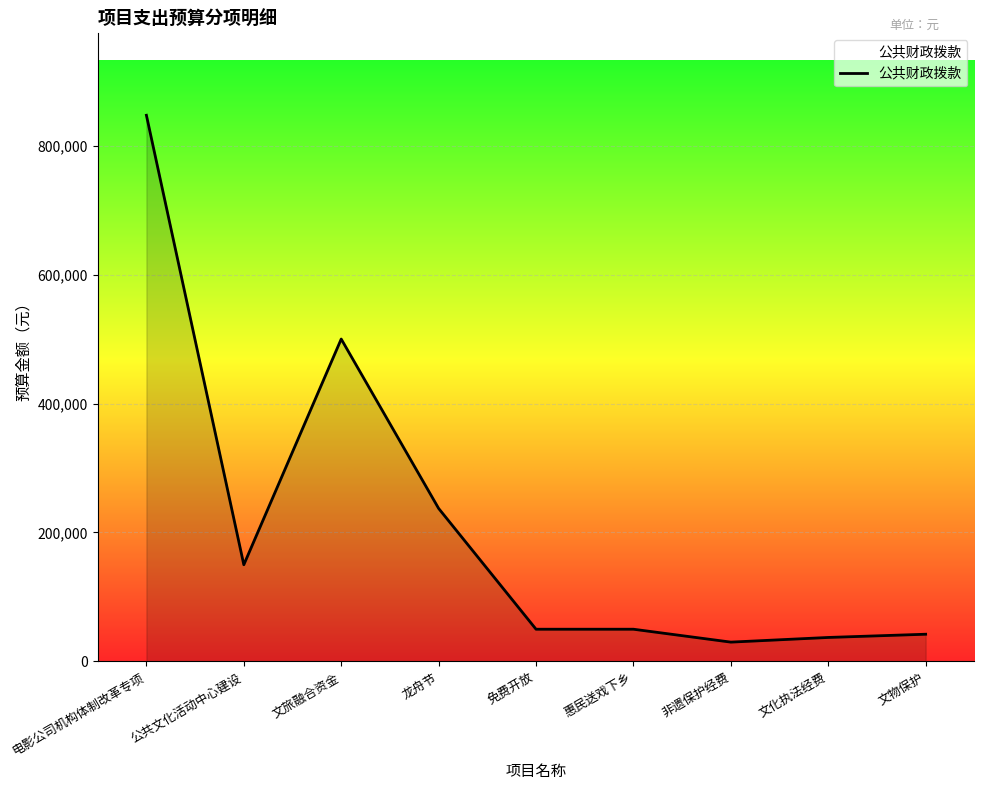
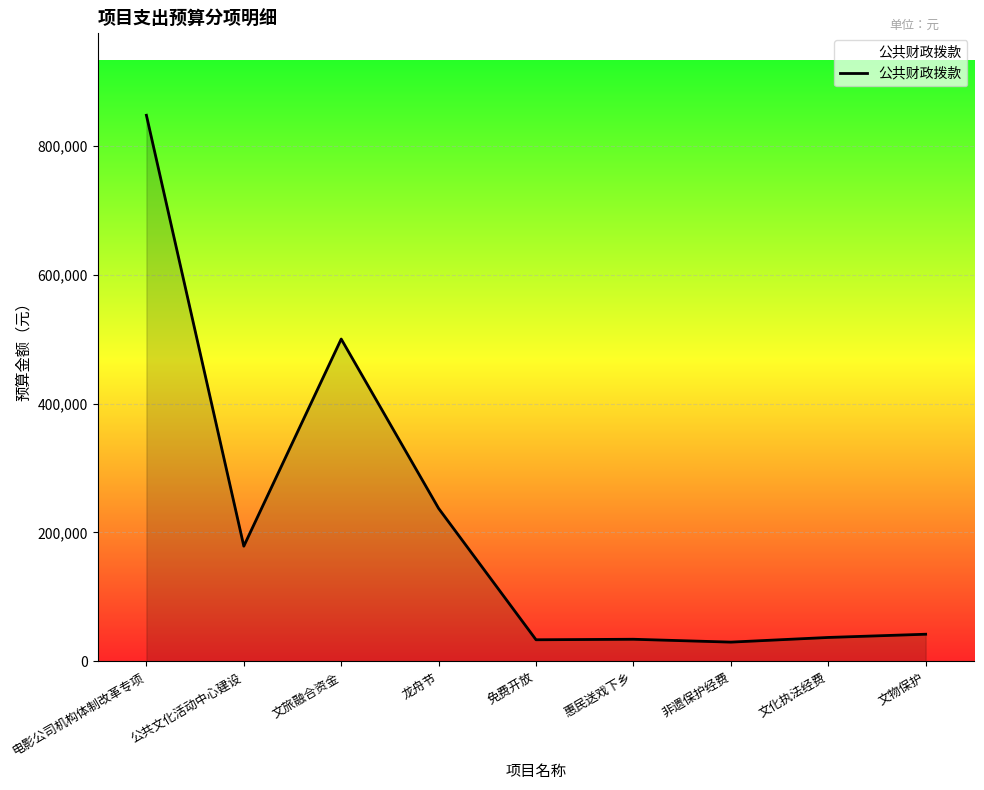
公共文化活动中心建设: 150,000 -> 180,000
免费开放: 50,000 -> 30,000
惠民送戏下乡: 50,000 -> 30,000
